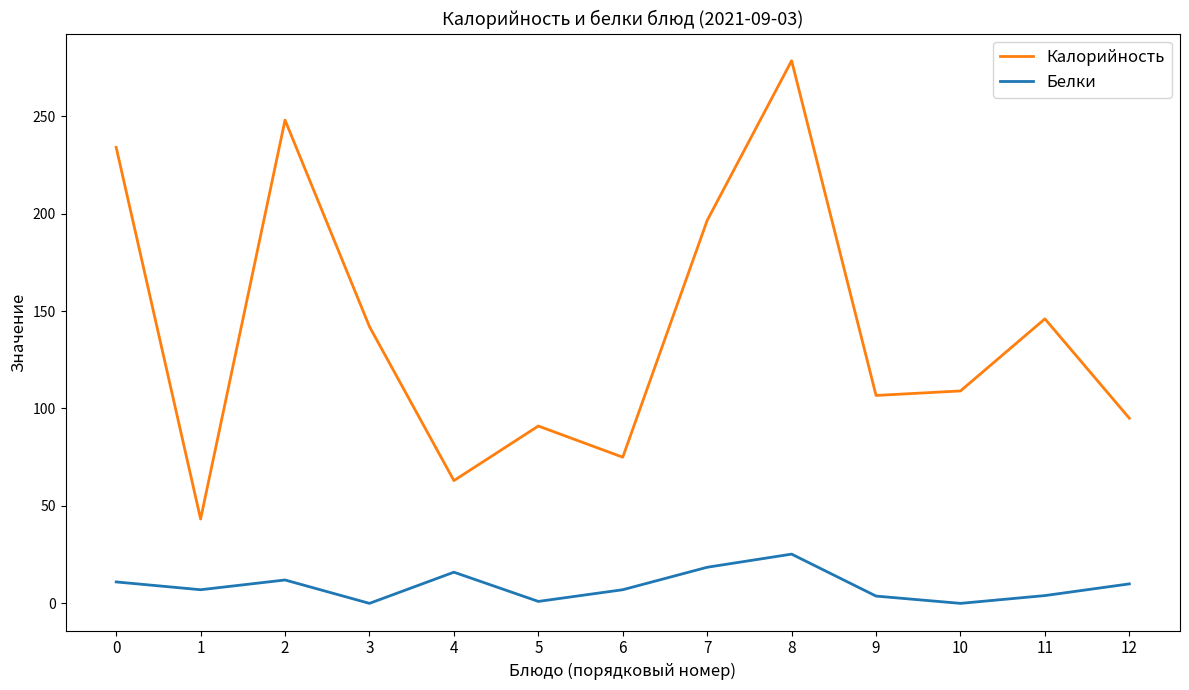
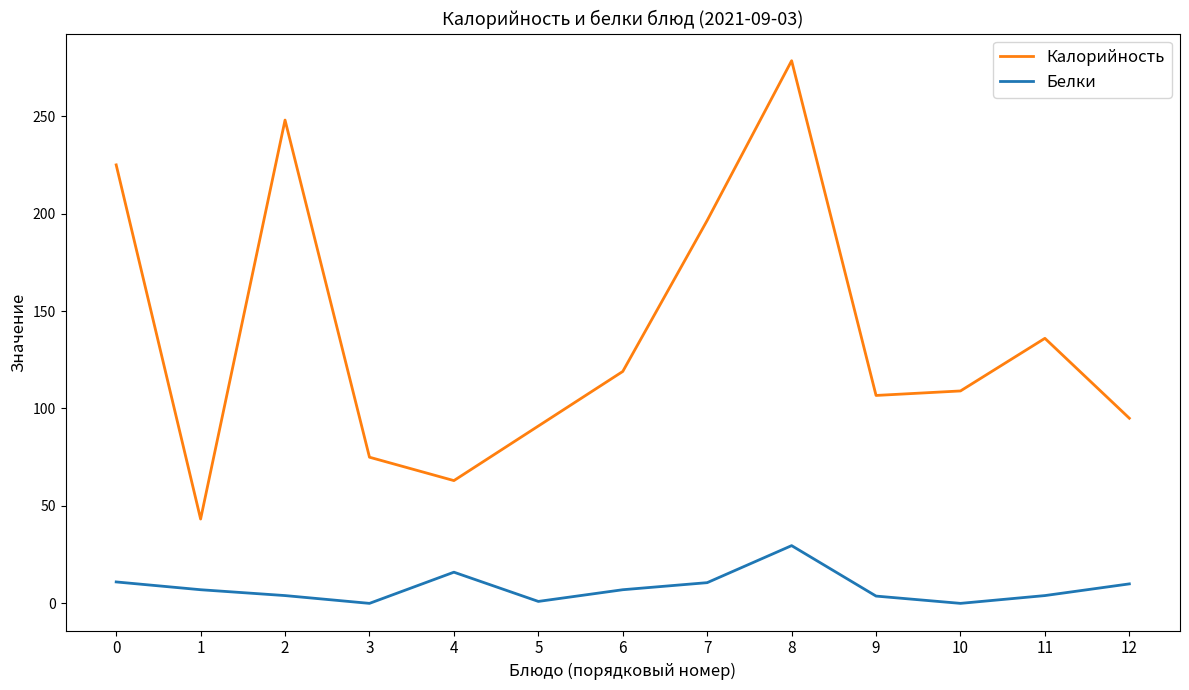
Калорийность, 0: 234 -> 225
Белки, 2: 12 -> 4
Калорийность, 3: 142 -> 75
Калорийность, 6: 75 -> 119
Белки, 7: 19 -> 11
Белки, 8: 25 -> 30
Калорийность, 11: 146 -> 136
